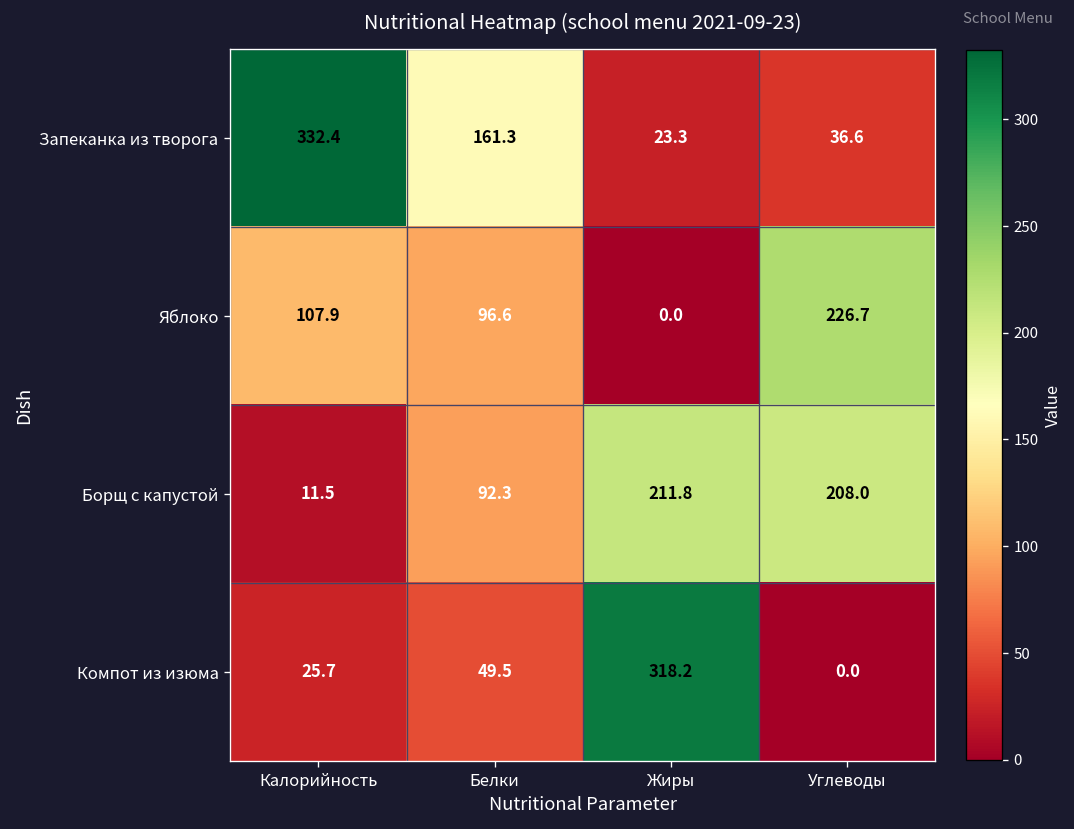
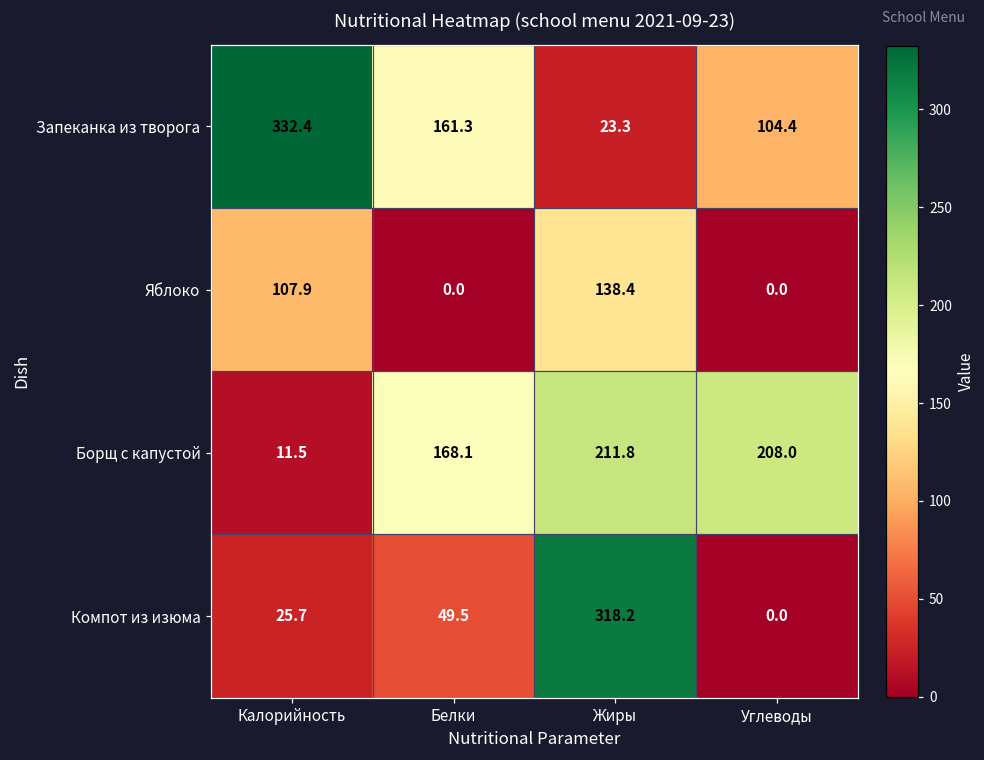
Запеканка из творога, Углеводы: 36.6 -> 104.4
Яблоко, Белки: 96.6 -> 0.0
Яблоко, Жиры: 0.0 -> 138.4
Яблоко, Углеводы: 226.7 -> 0.0
Борщ с капустой, Белки: 92.3 -> 168.1
